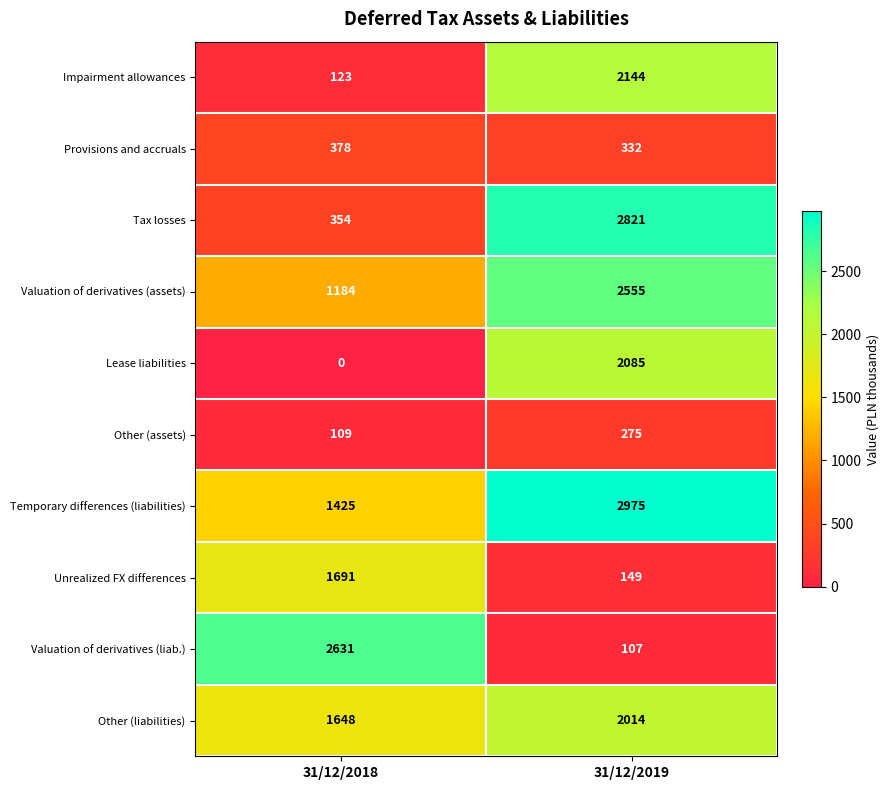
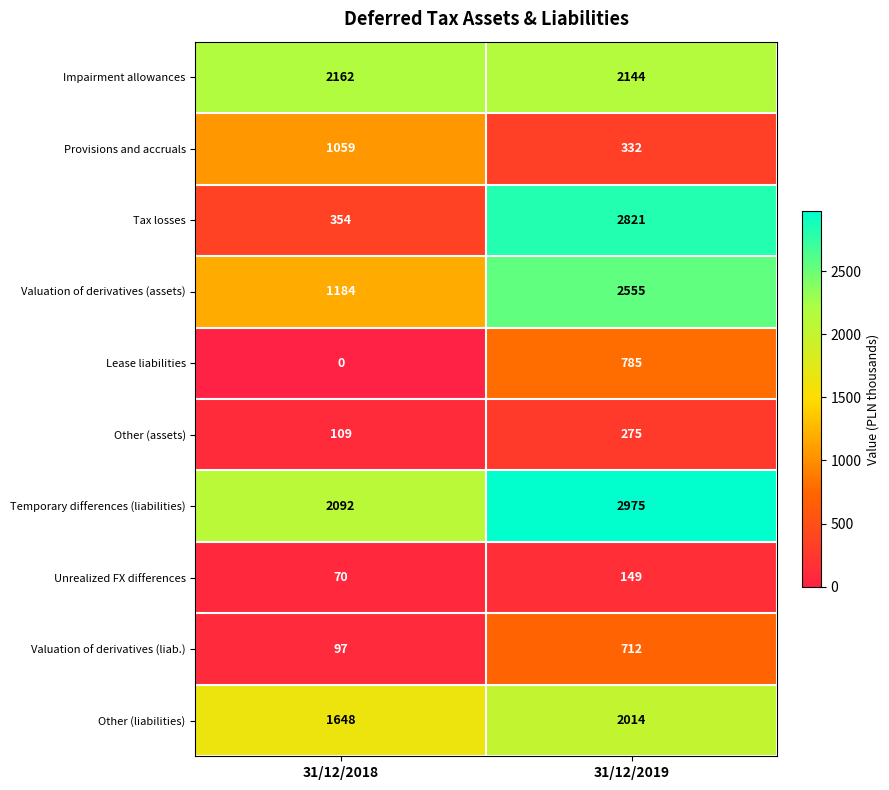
Impairment allowances, 31/12/2018: 123 -> 2162
Provisions and accruals, 31/12/2018: 378 -> 1059
Lease liabilities, 31/12/2019: 2085 -> 785
Temporary differences (liabilities), 31/12/2018: 1425 -> 2092
Unrealized FX differences, 31/12/2018: 1691 -> 70
Valuation of derivatives (liab.), 31/12/2018: 2631 -> 97
Valuation of derivatives (liab.), 31/12/2019: 107 -> 712
